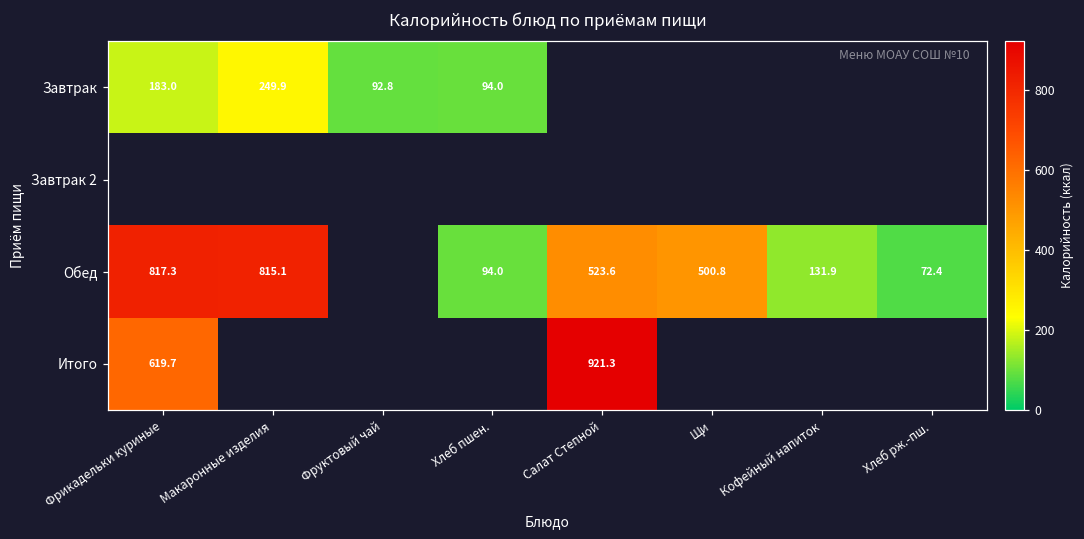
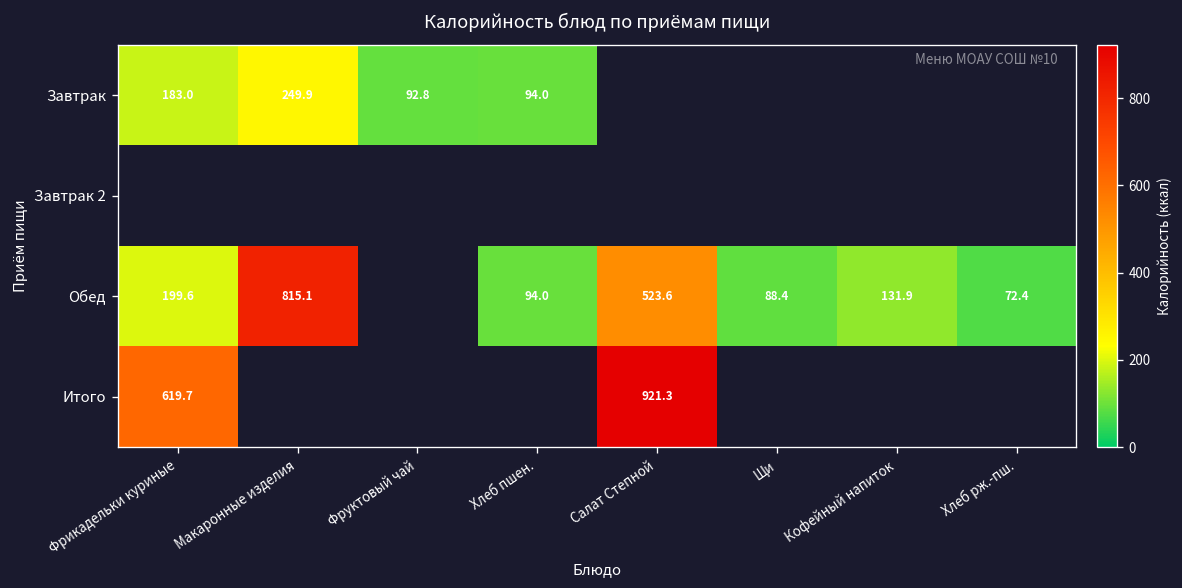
Обед, Фрикадельки куриные: 817.3 -> 199.6
Обед, Щи: 500.8 -> 88.4
